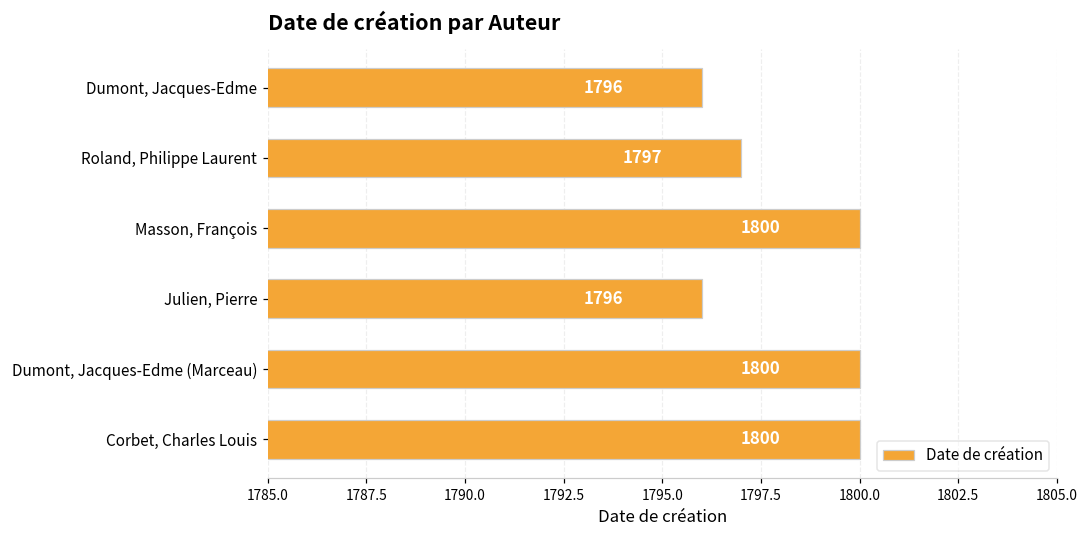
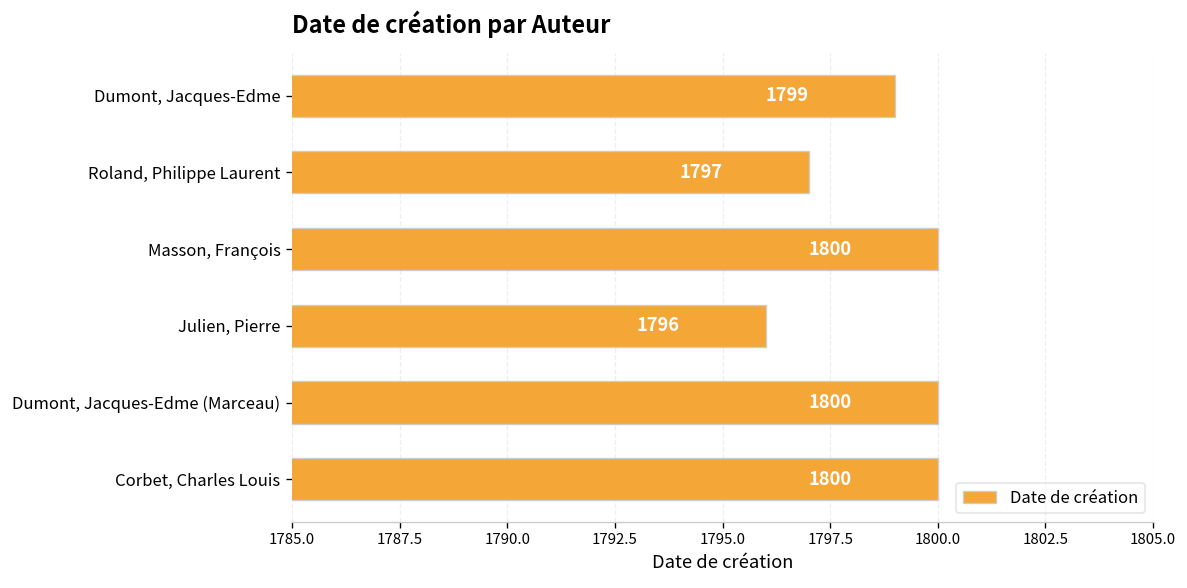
Dumont, Jacques-Edme: 1796 -> 1799
